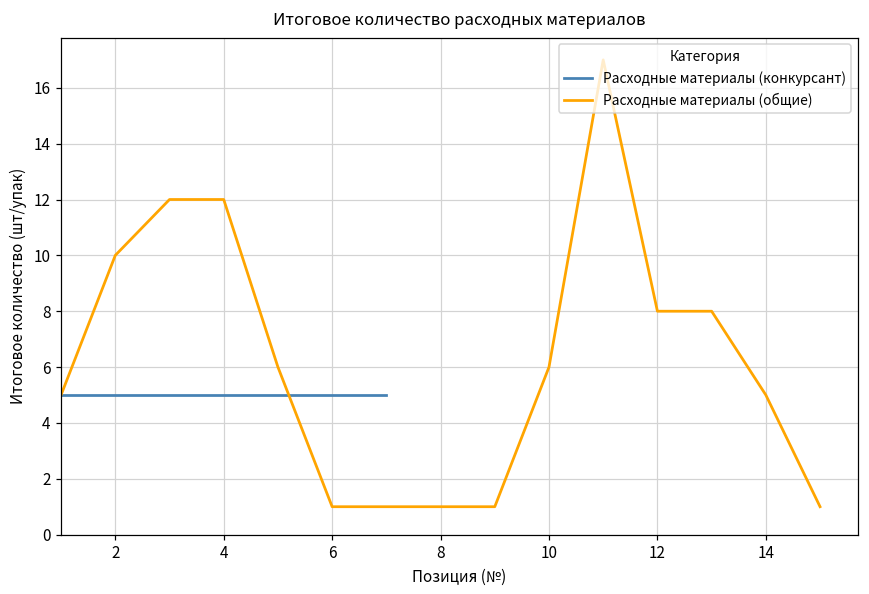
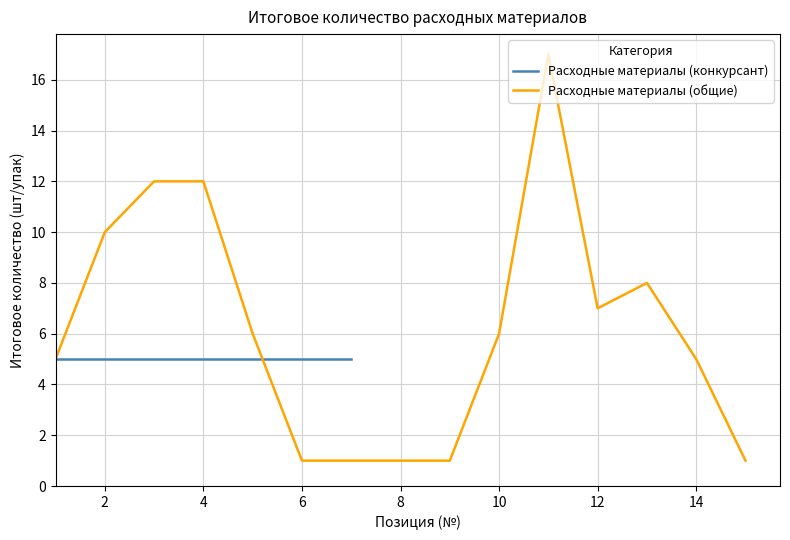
Расходные материалы (общие), 12: 8 -> 7
